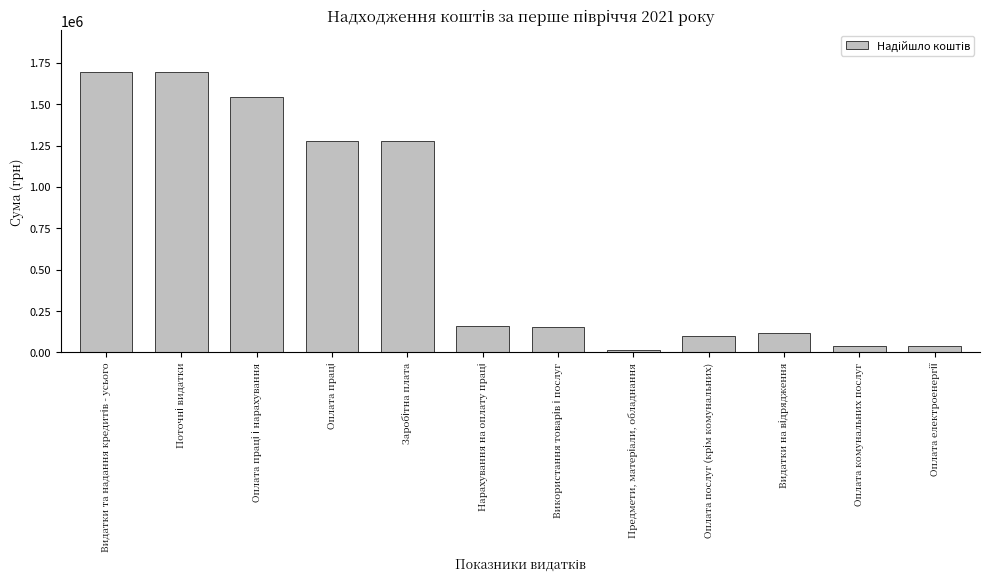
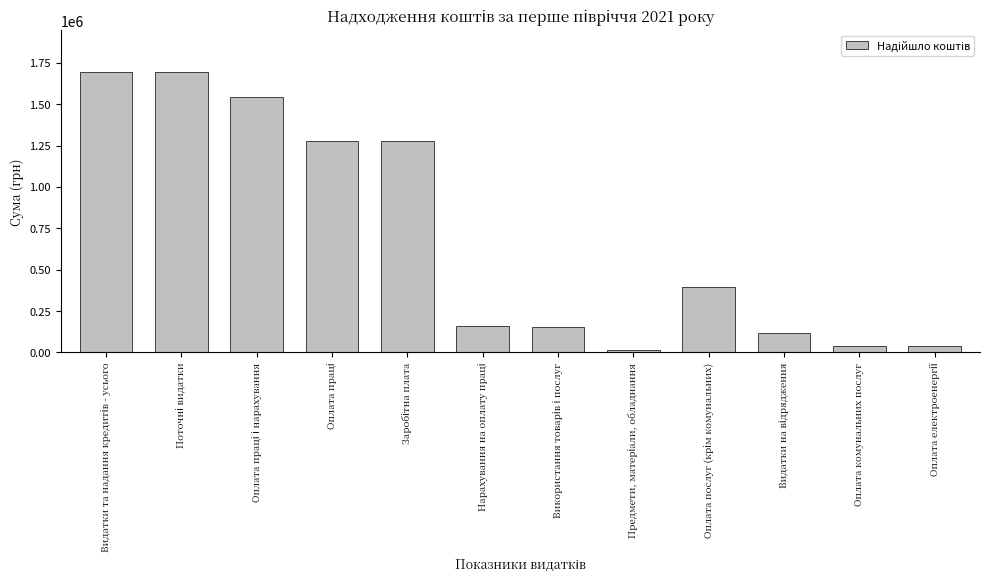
Оплата послуг (крім комунальних): 100000 -> 390000
